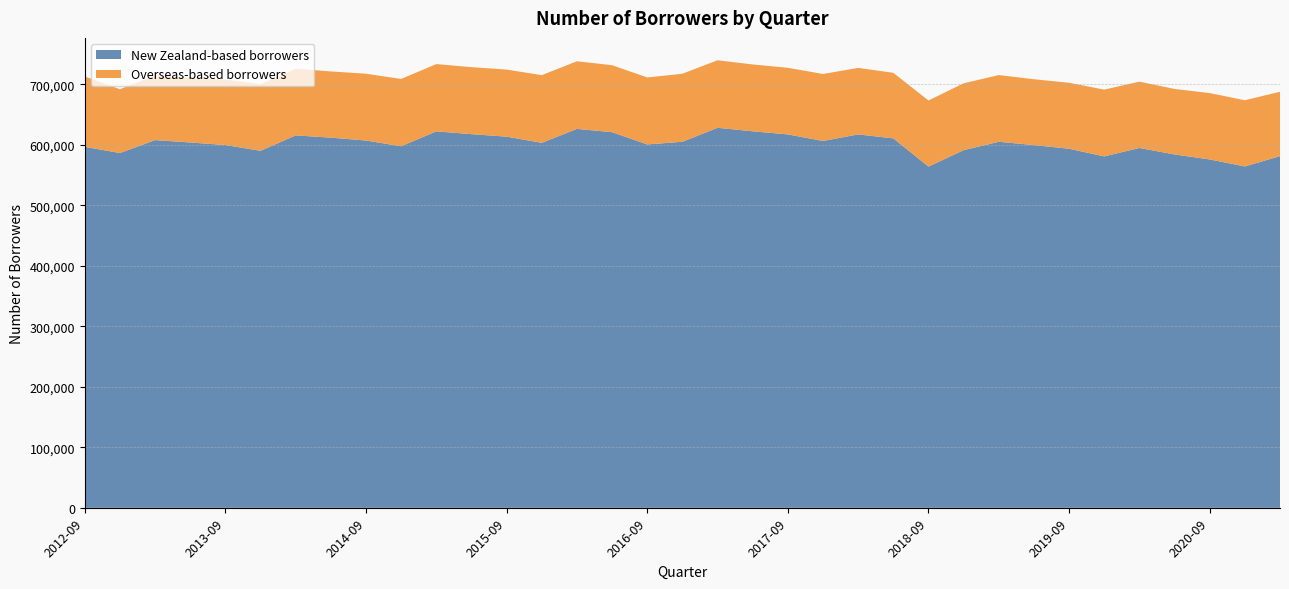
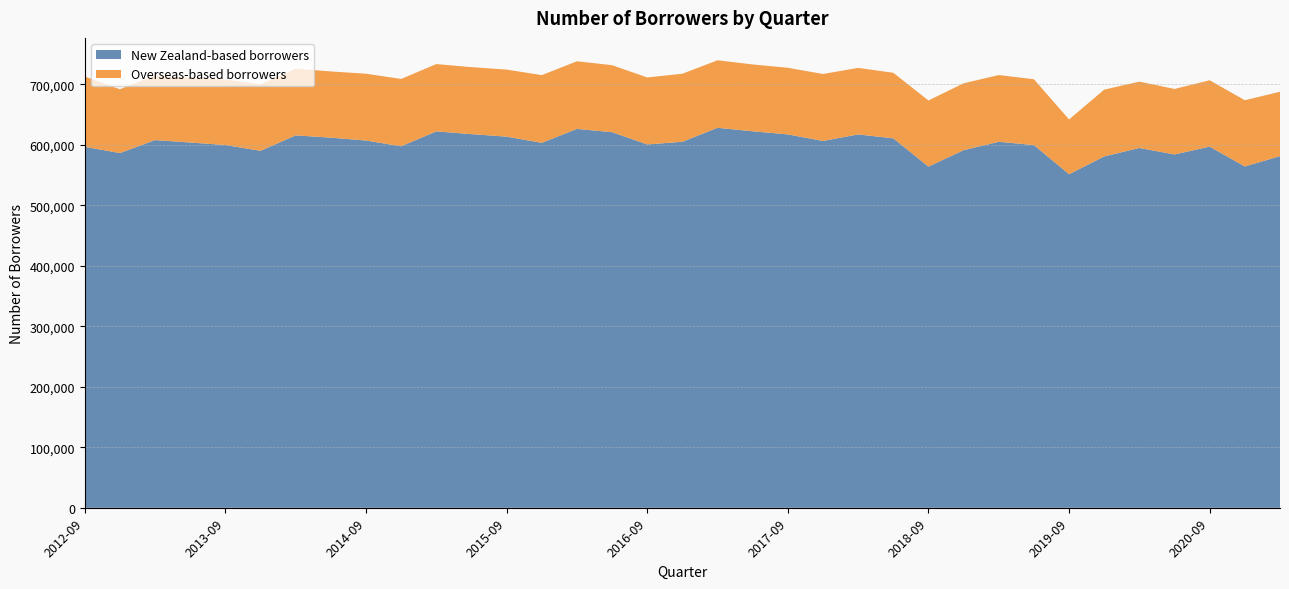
New Zealand-based borrowers, 2019-09: 590,000 -> 550,000
Overseas-based borrowers, 2019-09: 110,000 -> 90,000
New Zealand-based borrowers, 2020-09: 580,000 -> 600,000
